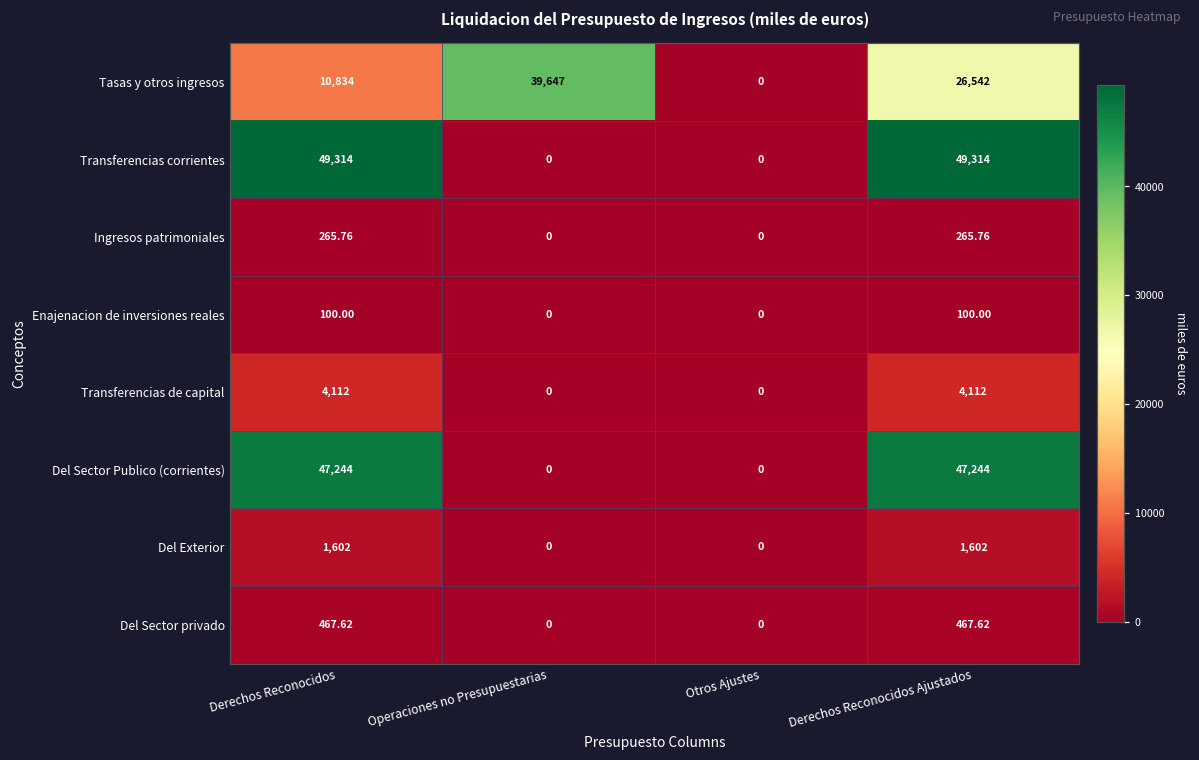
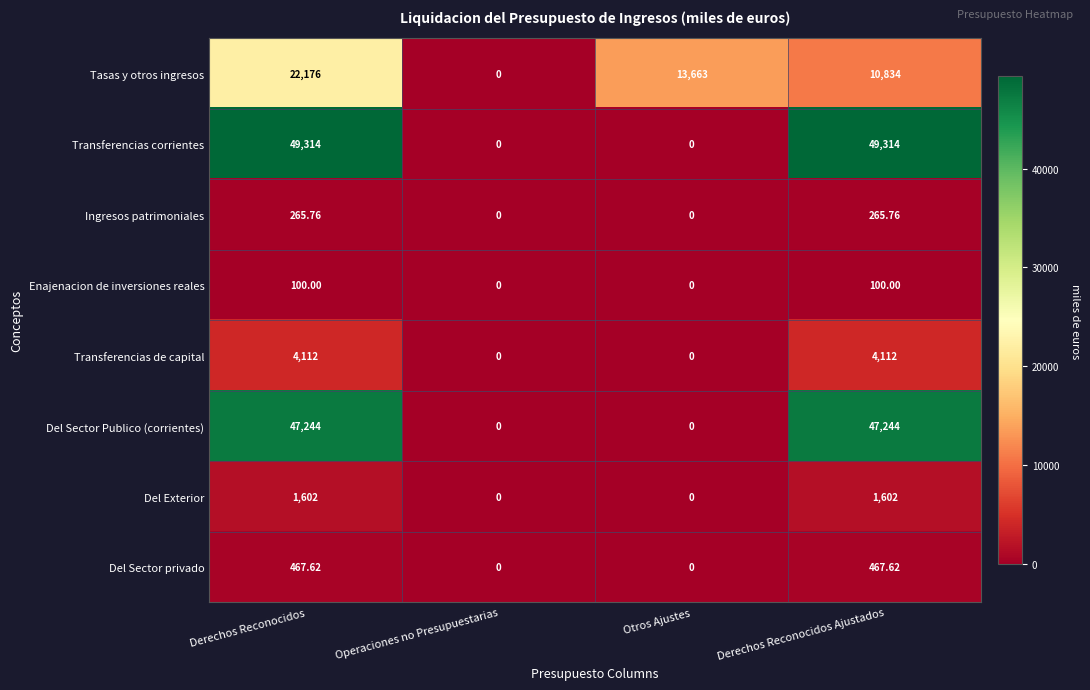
Tasas y otros ingresos, Derechos Reconocidos: 10,834 -> 22,176
Tasas y otros ingresos, Operaciones no Presupuestarias: 39,647 -> 0
Tasas y otros ingresos, Otros Ajustes: 0 -> 13,663
Tasas y otros ingresos, Derechos Reconocidos Ajustados: 26,542 -> 10,834
